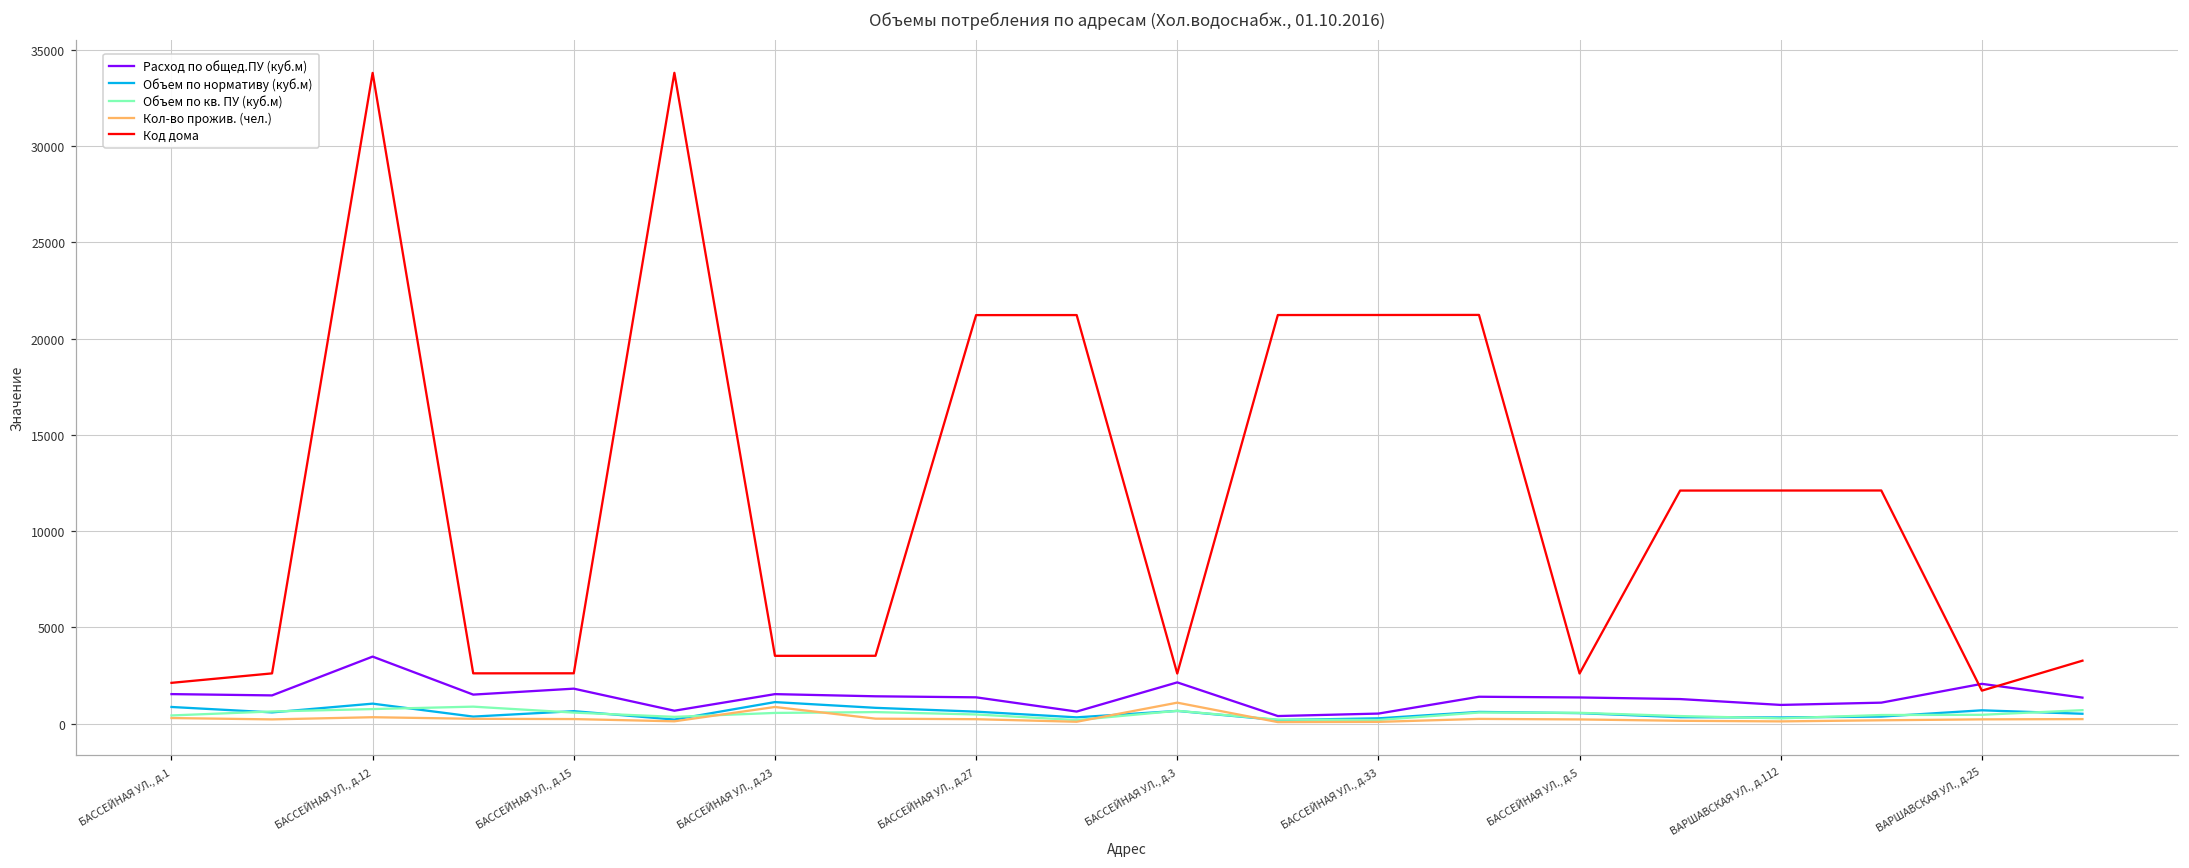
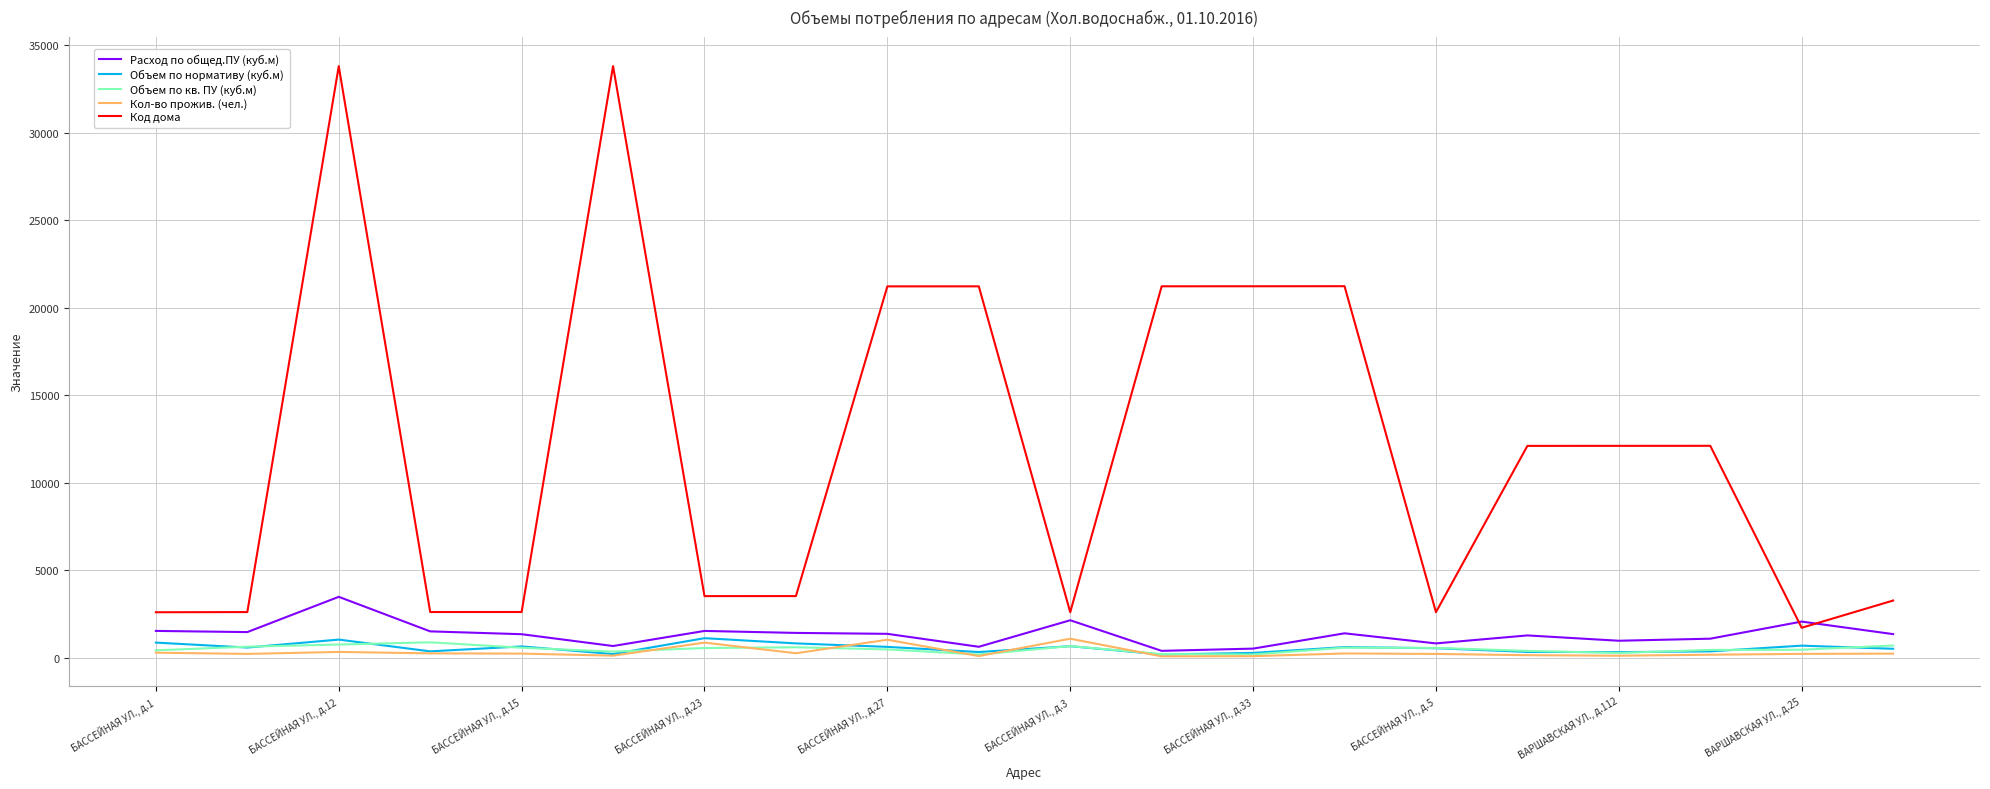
Код дома, БАССЕЙНАЯ УЛ., д.1: 2100 -> 2600
Расход по общед.ПУ (куб.м), БАССЕЙНАЯ УЛ., д.15: 1800 -> 1300
Кол-во прожив. (чел.), БАССЕЙНАЯ УЛ., д.27: 200 -> 1000
Расход по общед.ПУ (куб.м), БАССЕЙНАЯ УЛ., д.5: 1400 -> 800
